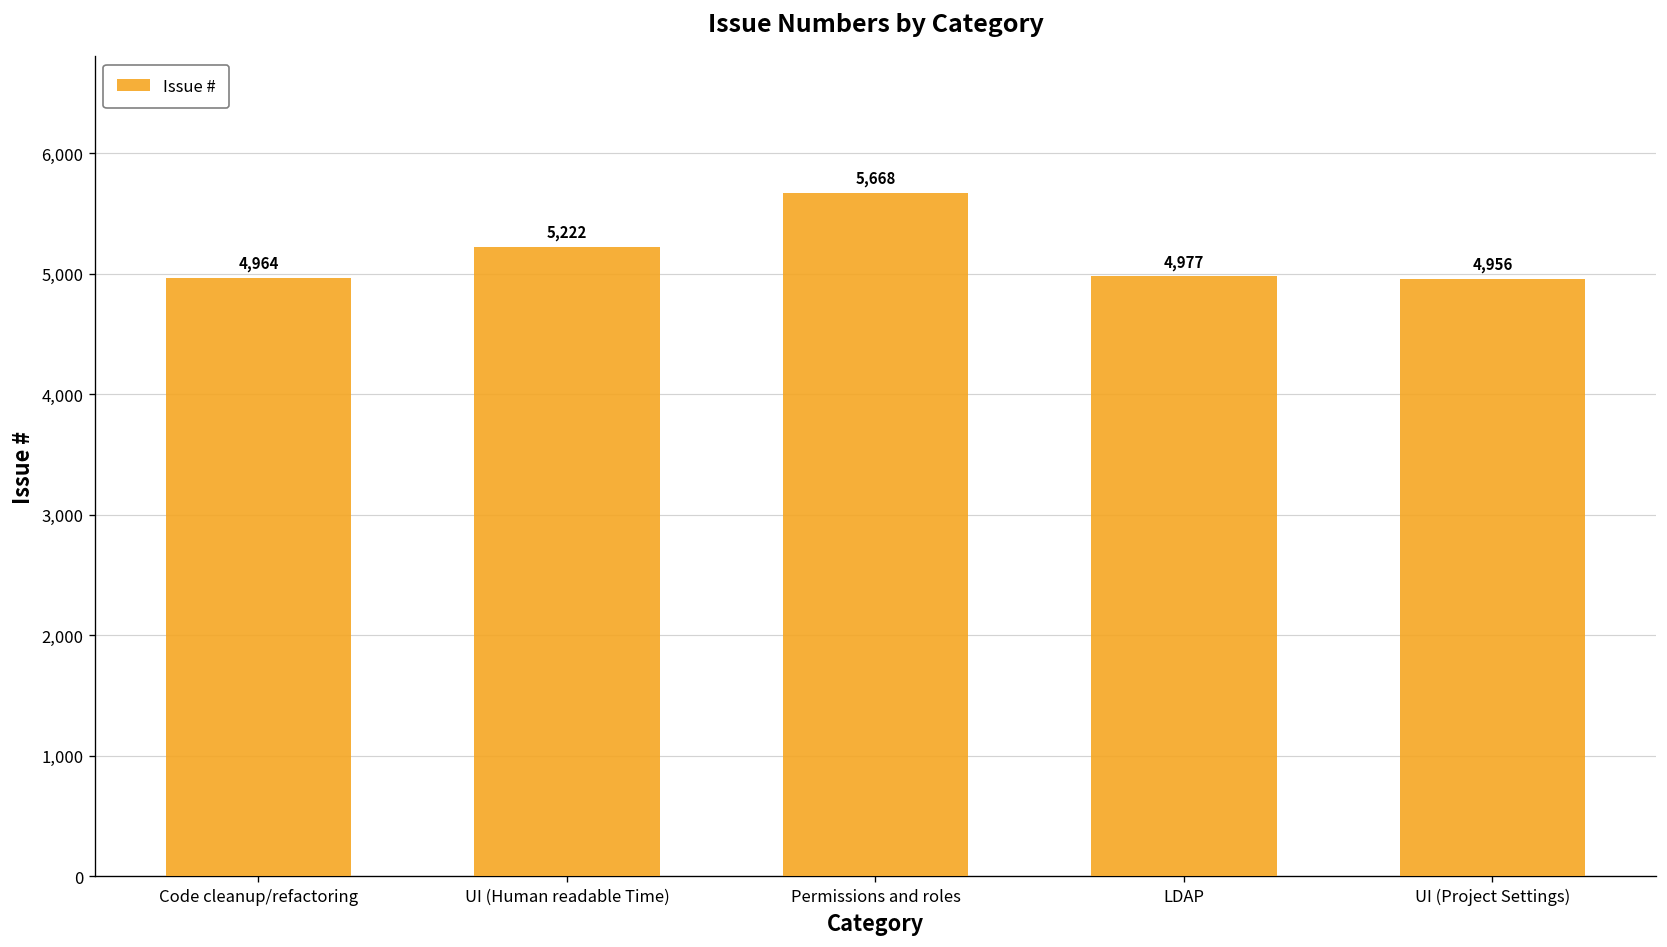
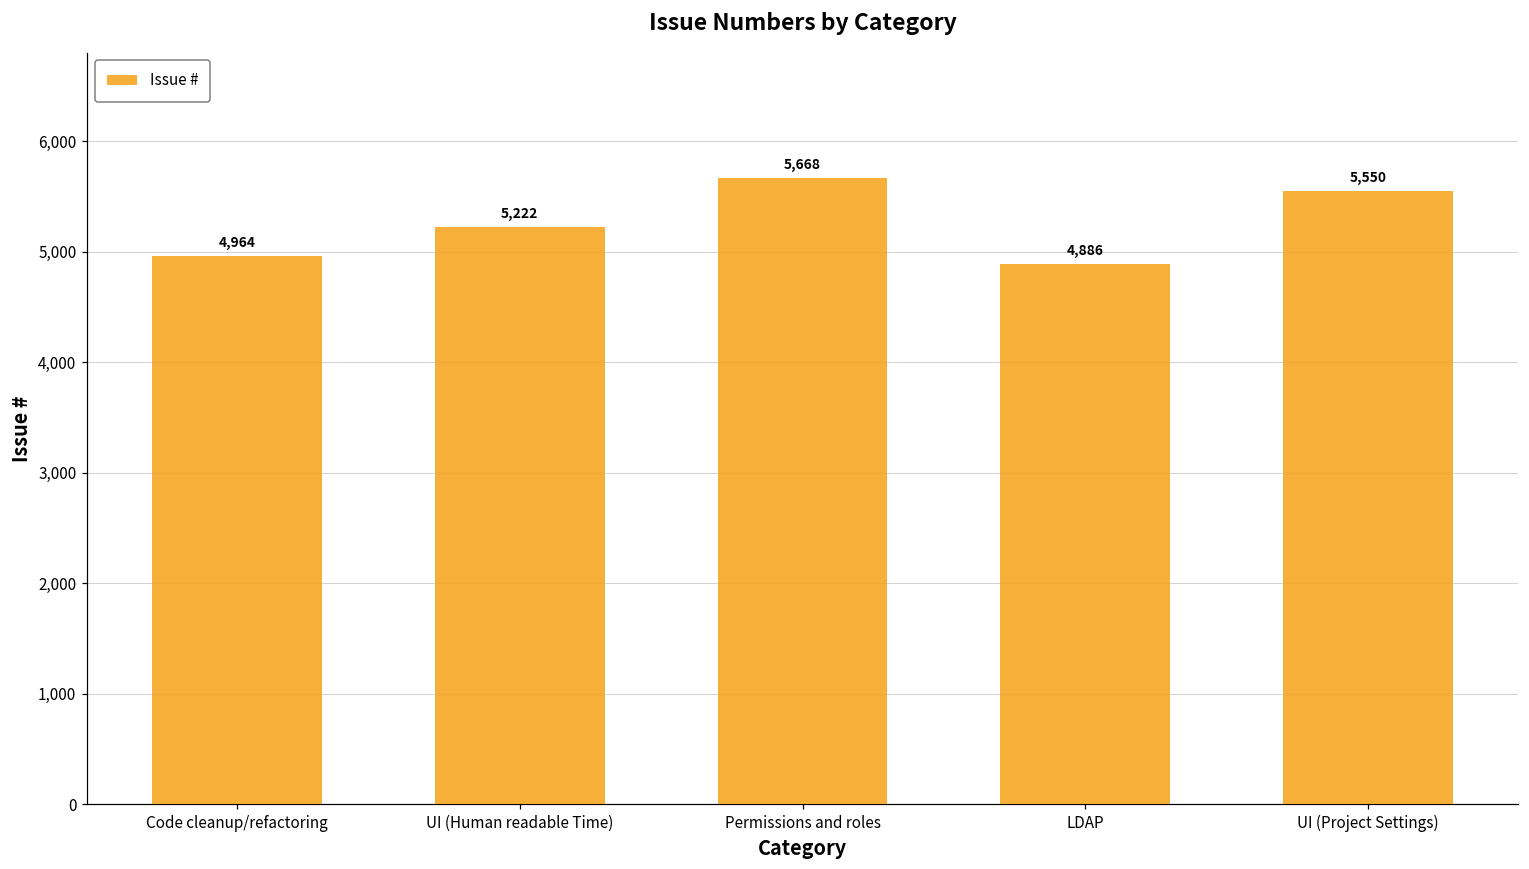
LDAP: 4,977 -> 4,886
UI (Project Settings): 4,956 -> 5,550
